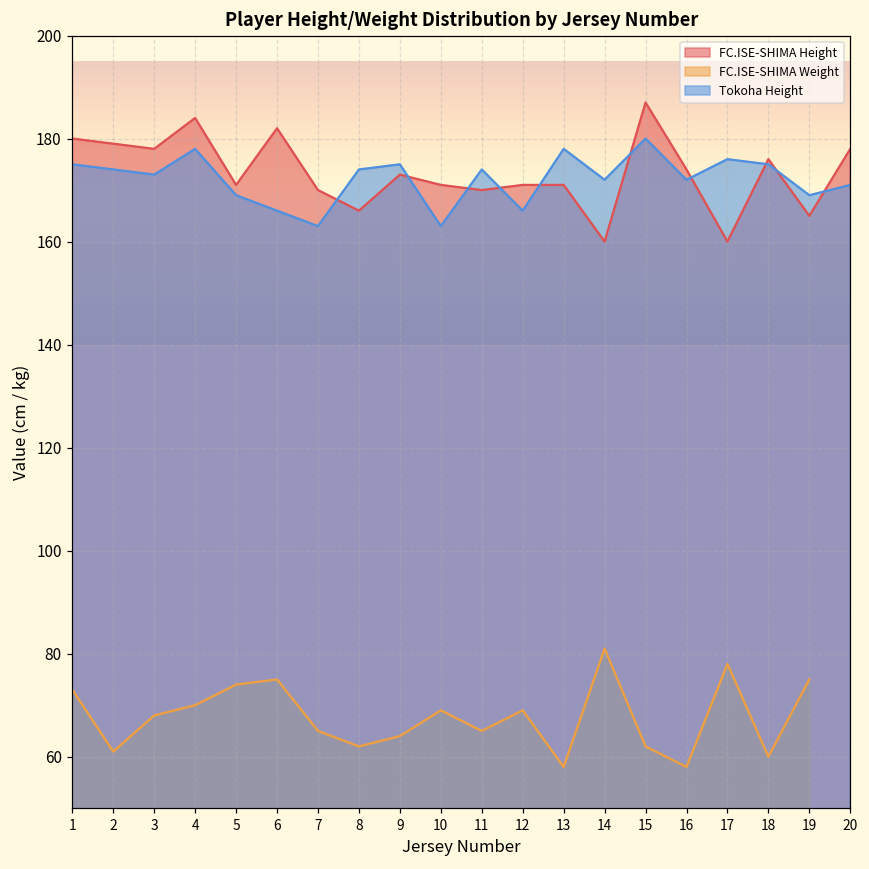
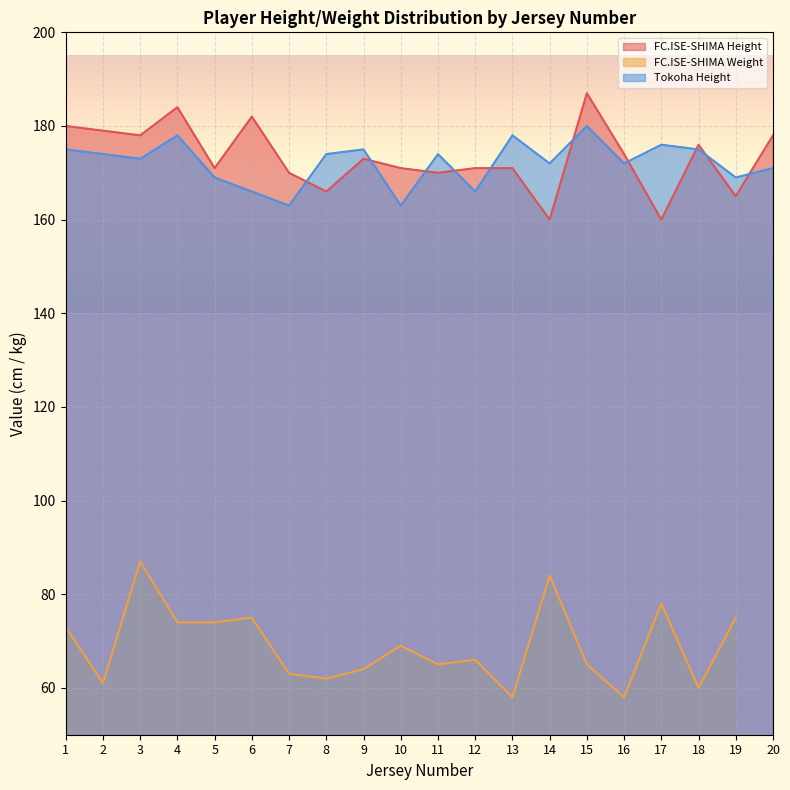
FC.ISE-SHIMA Weight, 3: 68 -> 87
FC.ISE-SHIMA Weight, 4: 70 -> 74
FC.ISE-SHIMA Weight, 7: 65 -> 63
FC.ISE-SHIMA Weight, 12: 69 -> 66
FC.ISE-SHIMA Weight, 14: 81 -> 84
FC.ISE-SHIMA Weight, 15: 62 -> 65
